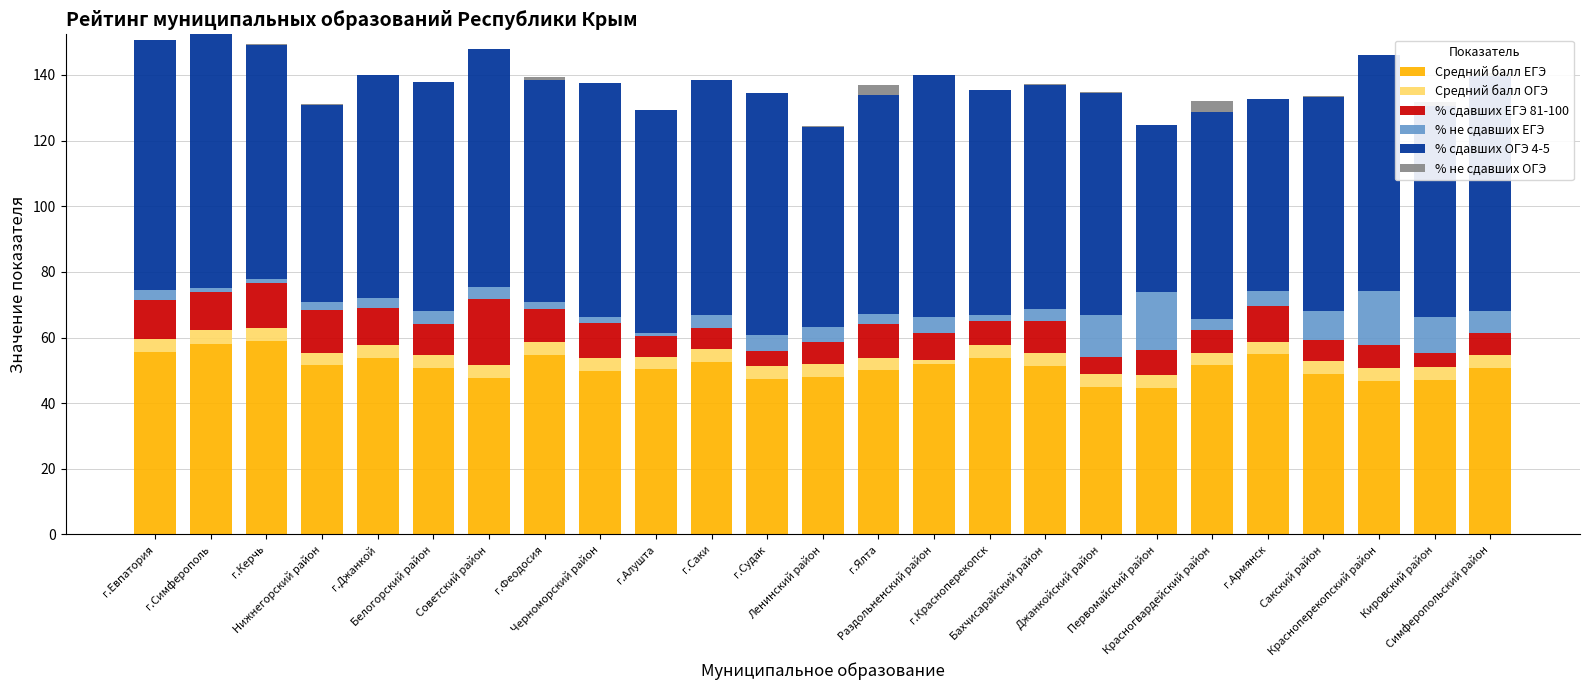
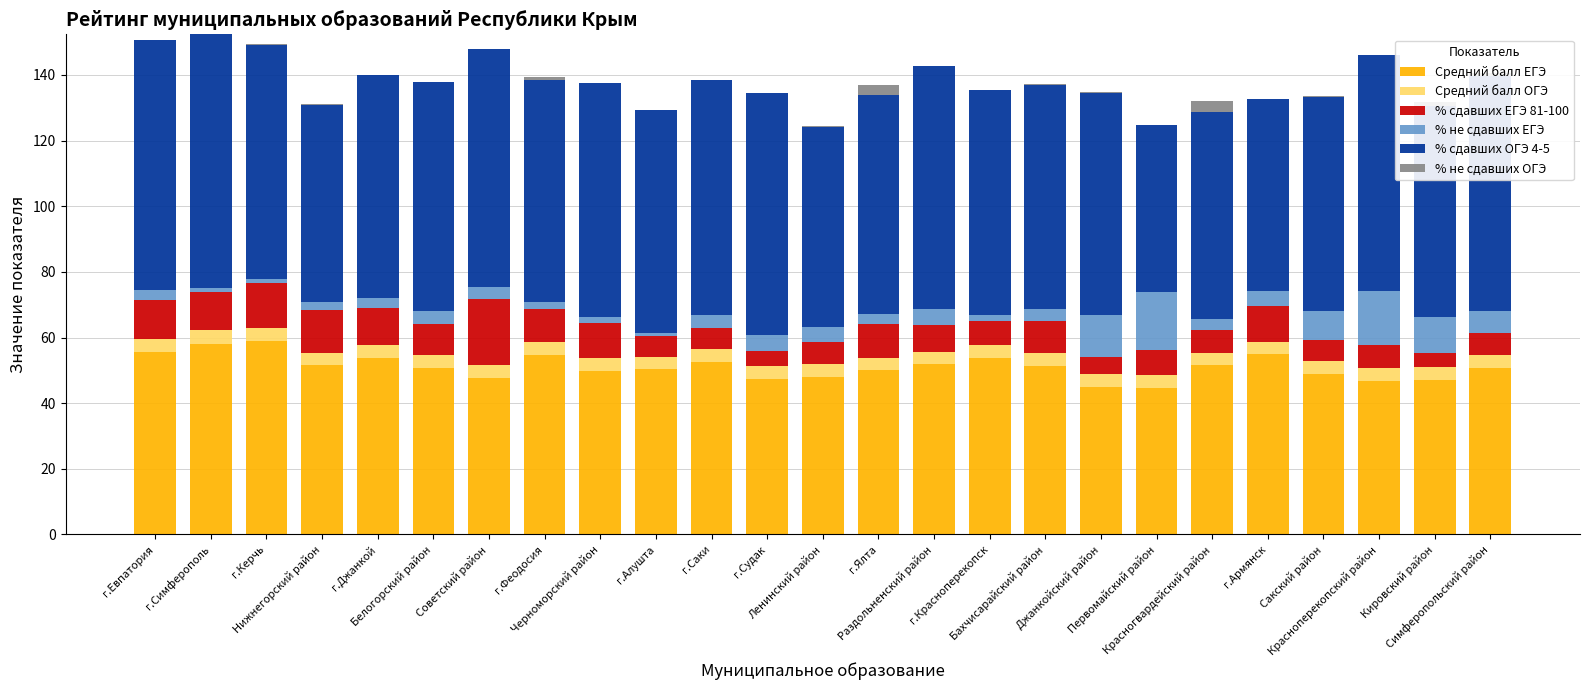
Средний балл ОГЭ, Раздольненский район: 1 -> 4
